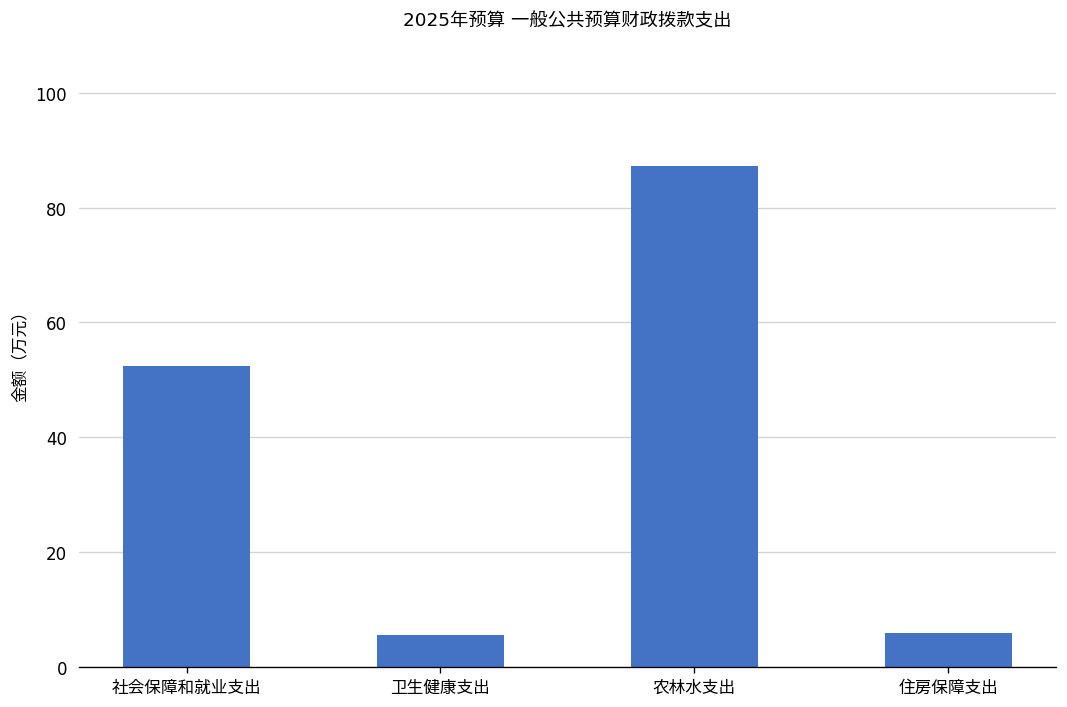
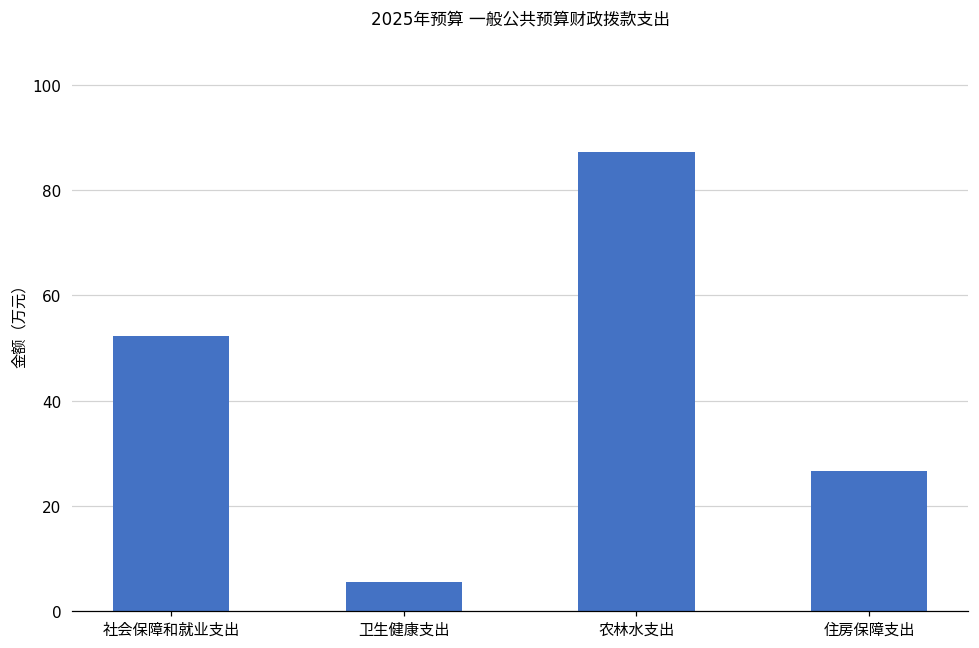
住房保障支出: 6 -> 27
